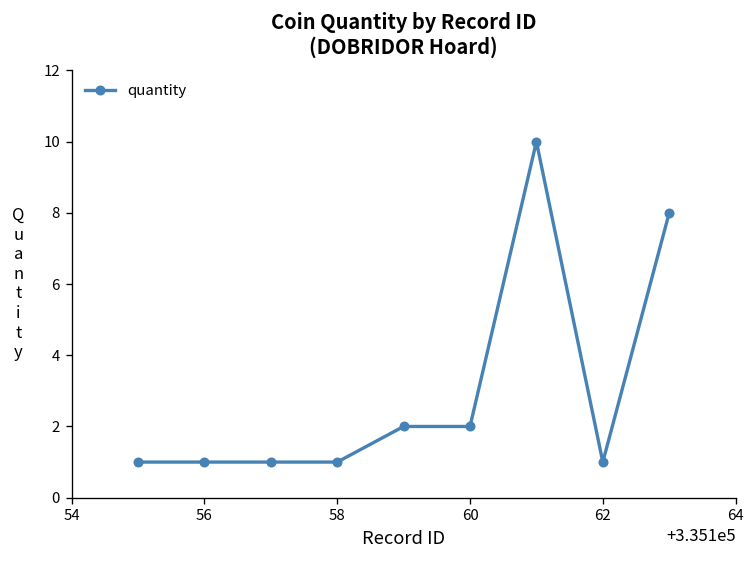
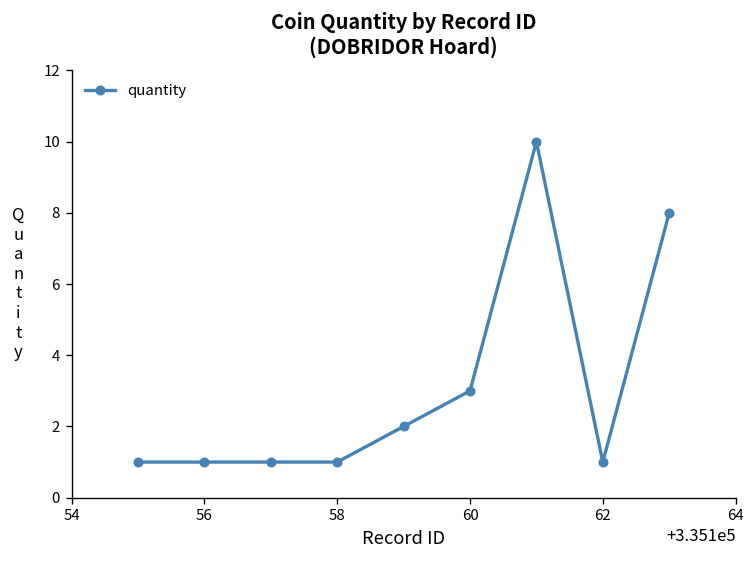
60: 2 -> 3
